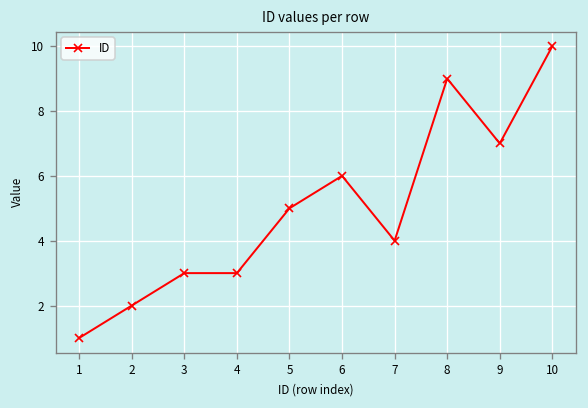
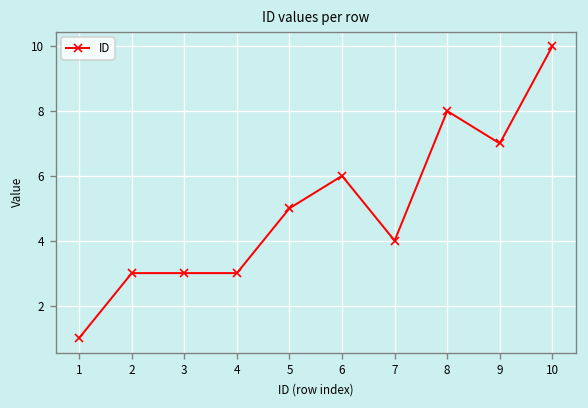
2: 2 -> 3
8: 9 -> 8
